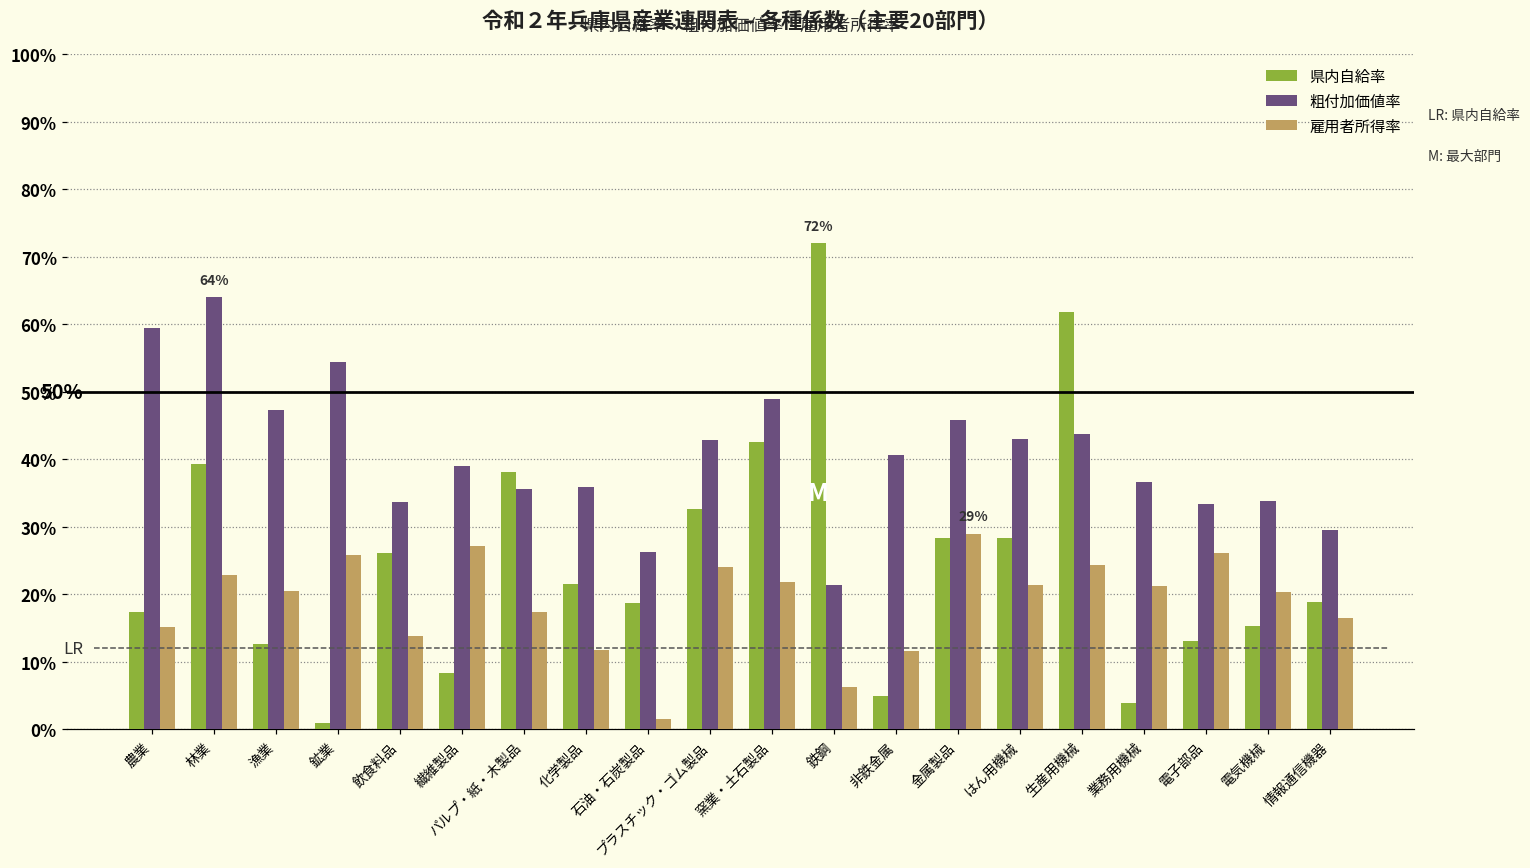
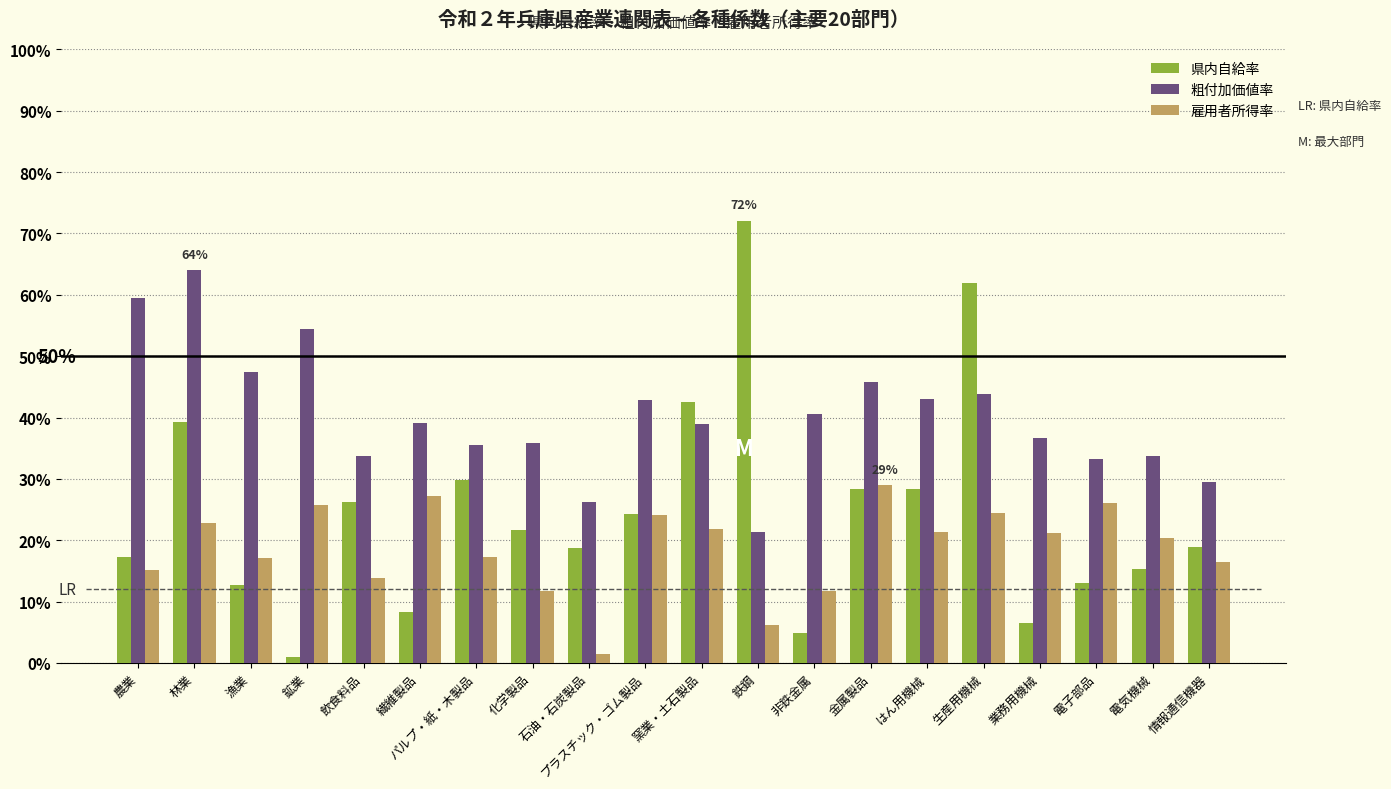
雇用者所得率, 漁業: 20% -> 17%
県内自給率, パルプ・紙・木製品: 38% -> 30%
県内自給率, プラスチック・ゴム製品: 33% -> 24%
粗付加価値率, 窯業・土石製品: 49% -> 39%
県内自給率, 業務用機械: 4% -> 7%
